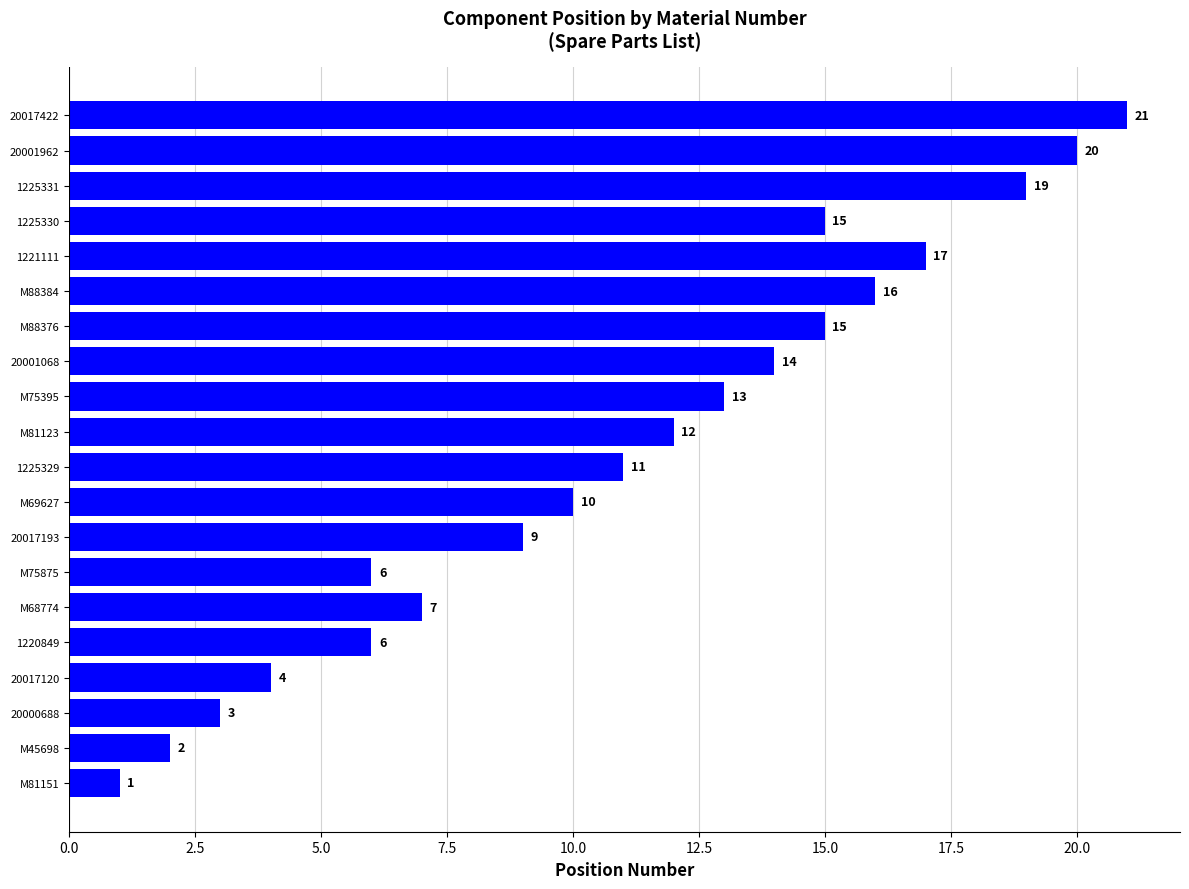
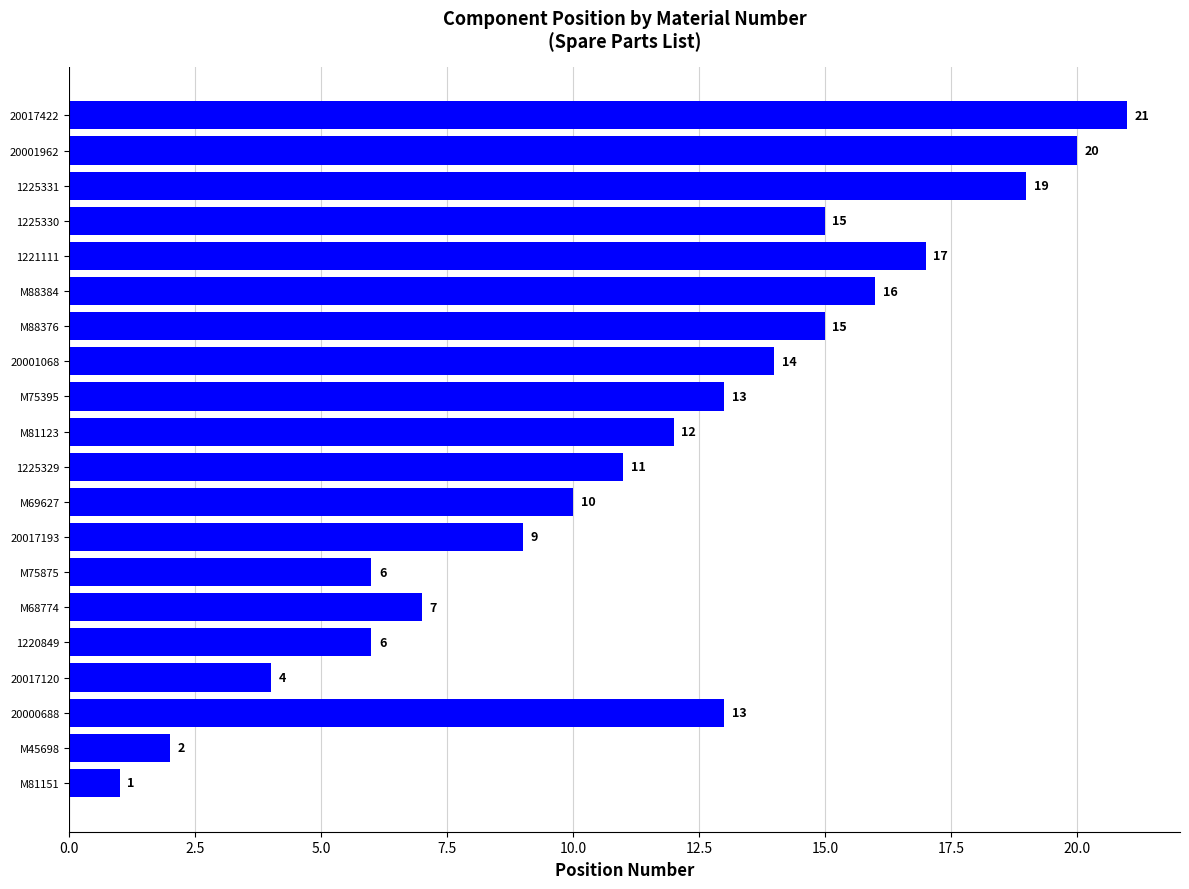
20000688: 3 -> 13
